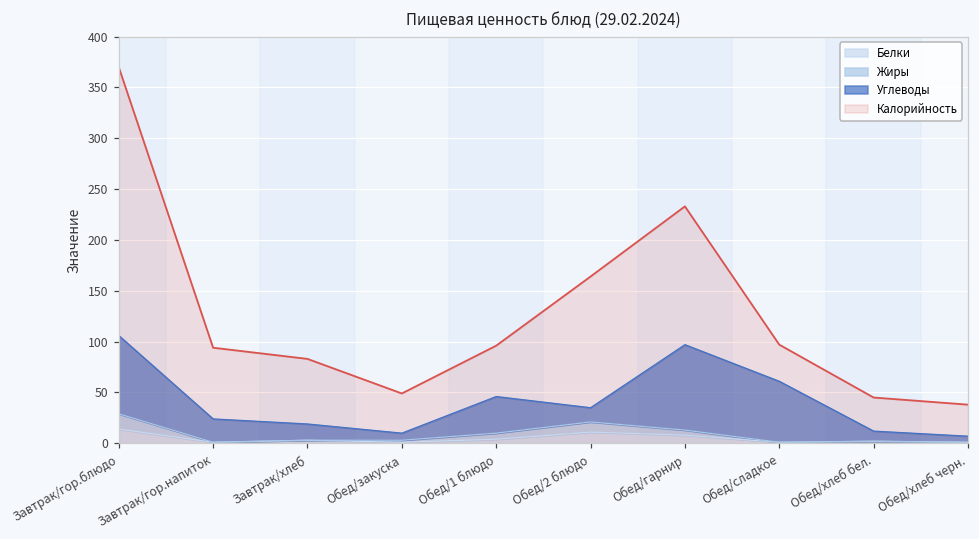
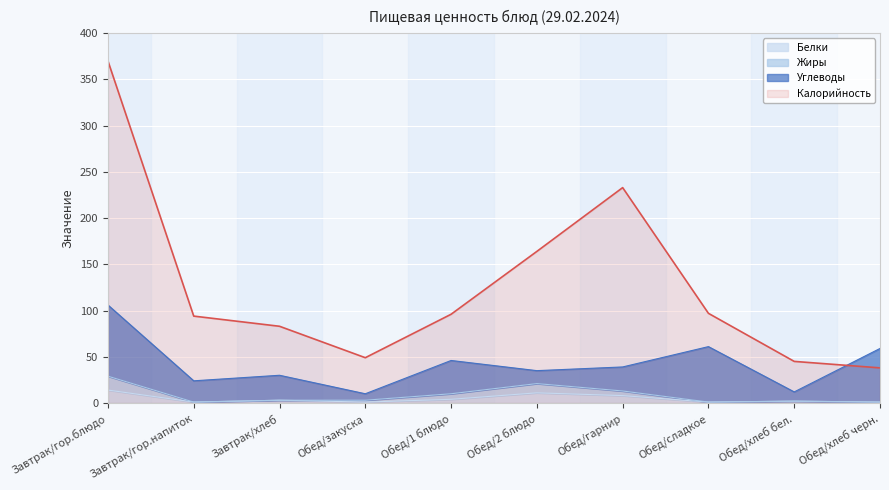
Углеводы, Завтрак/хлеб: 20 -> 30
Углеводы, Обед/гарнир: 80 -> 30
Углеводы, Обед/хлеб черн.: 10 -> 60
